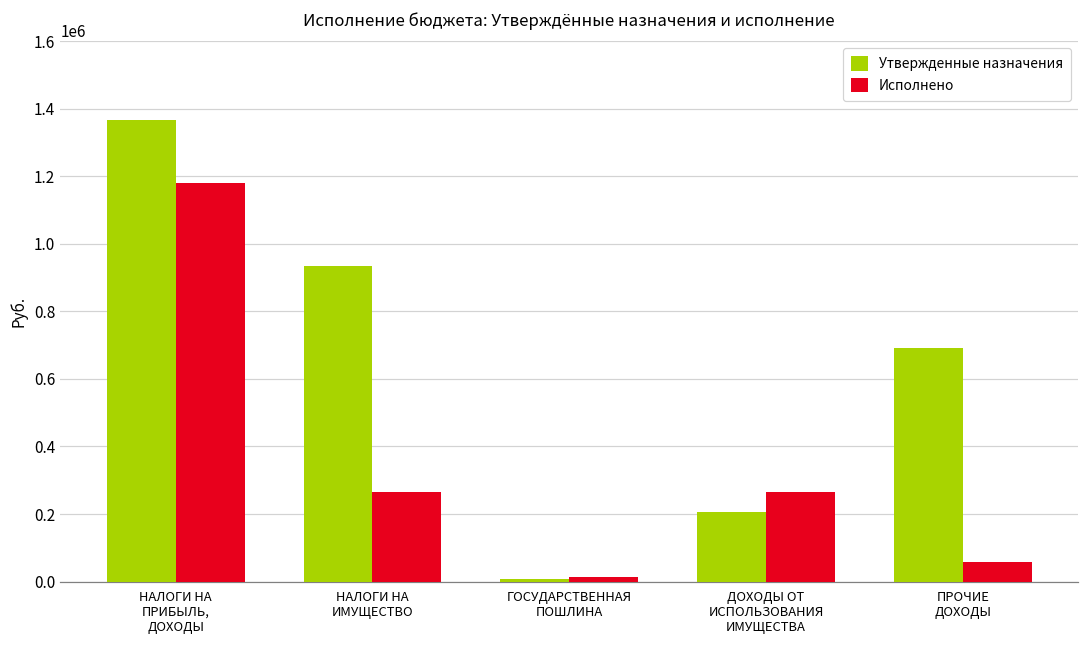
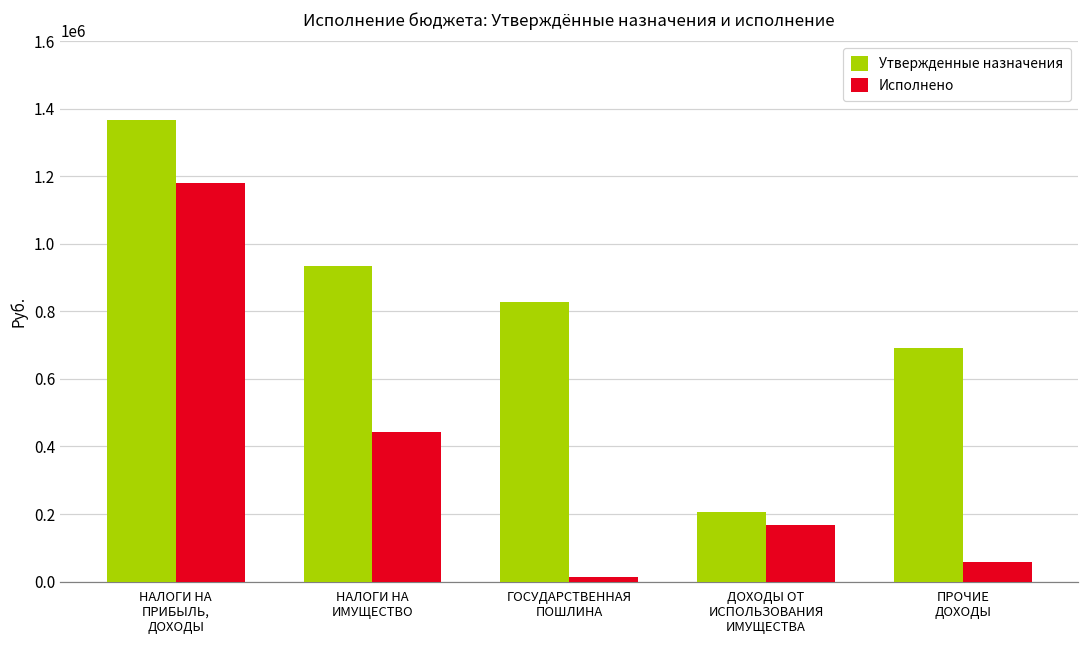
Исполнено, НАЛОГИ НА ИМУЩЕСТВО: 260000 -> 440000
Утвержденные назначения, ГОСУДАРСТВЕННАЯ ПОШЛИНА: 10000 -> 830000
Исполнено, ДОХОДЫ ОТ ИСПОЛЬЗОВАНИЯ ИМУЩЕСТВА: 270000 -> 170000
